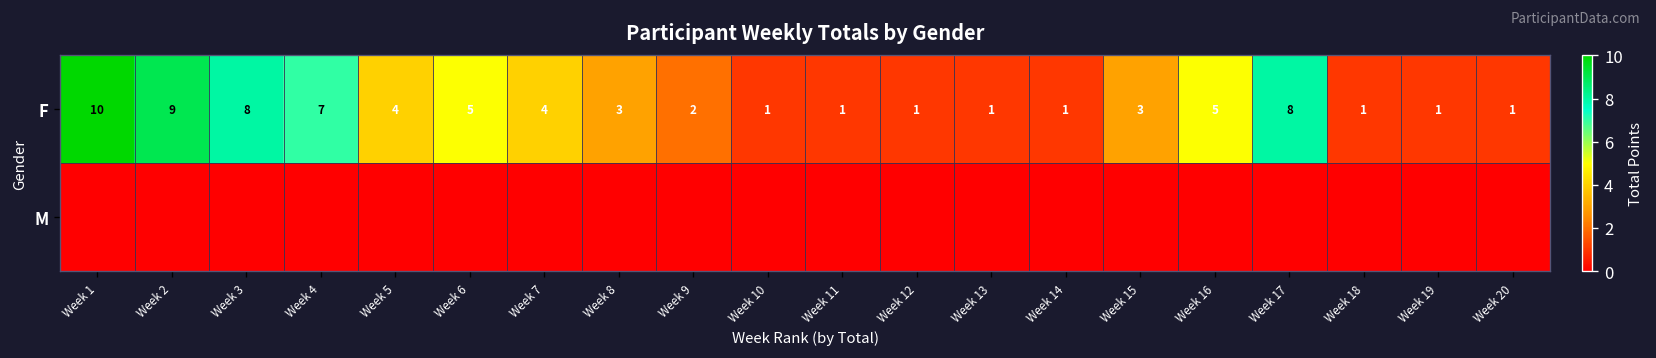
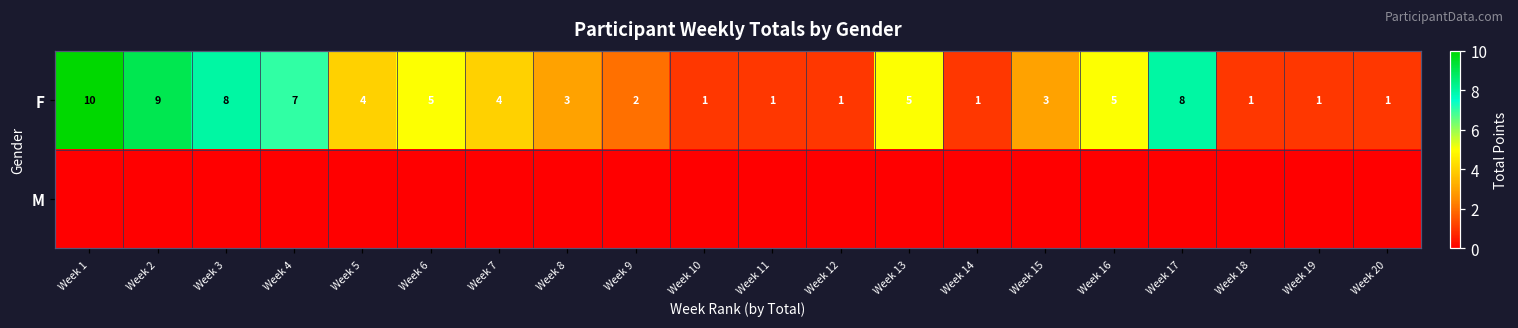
F, Week 13: 1 -> 5
